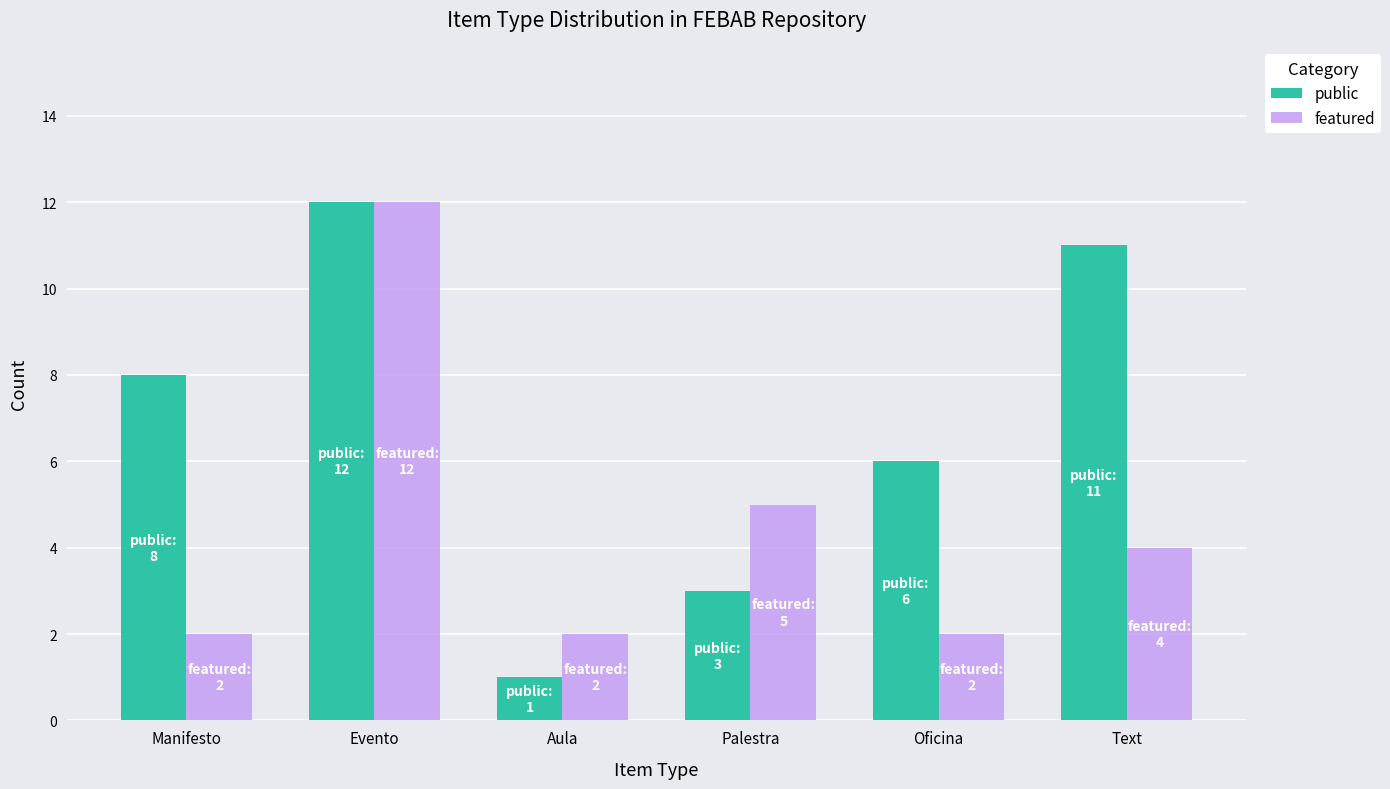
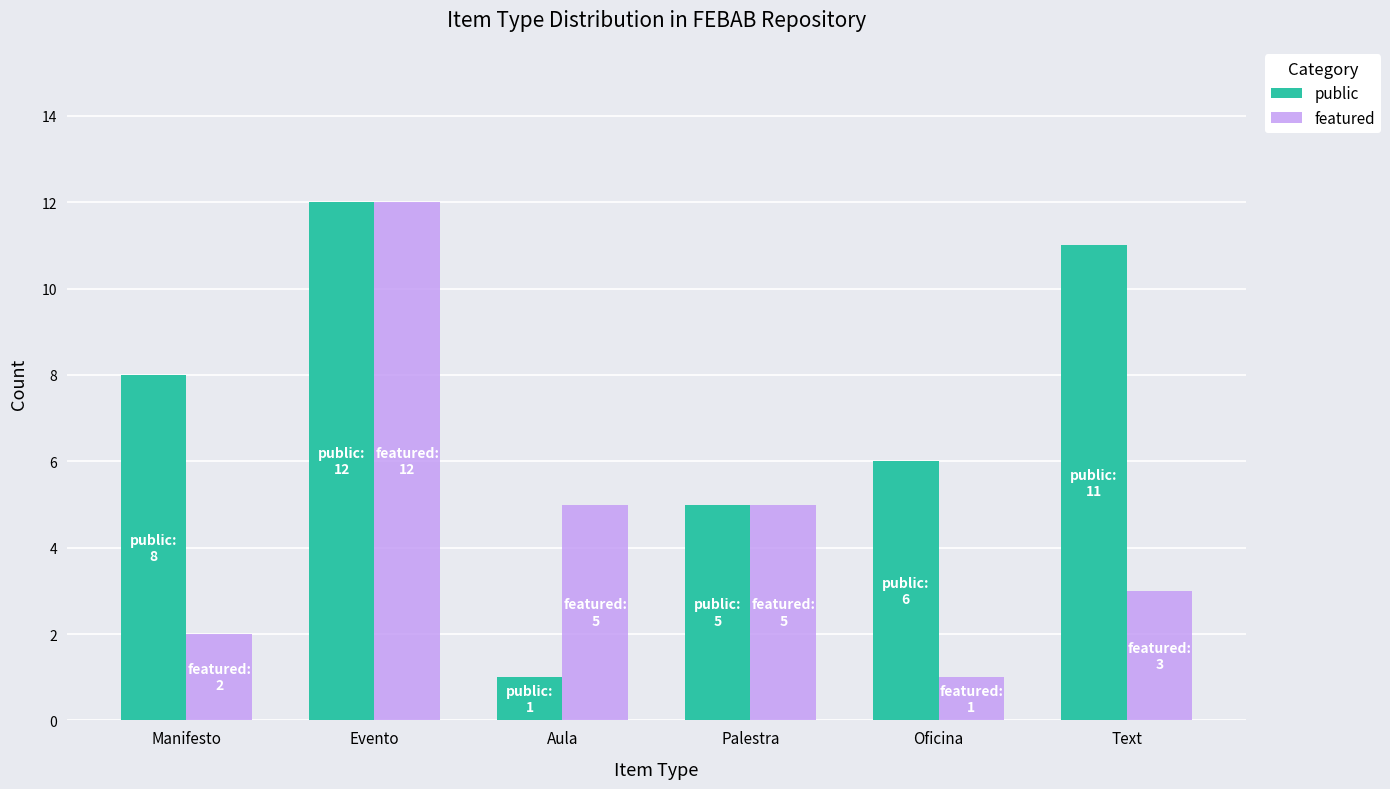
featured, Aula: 2 -> 5
public, Palestra: 3 -> 5
featured, Oficina: 2 -> 1
featured, Text: 4 -> 3
